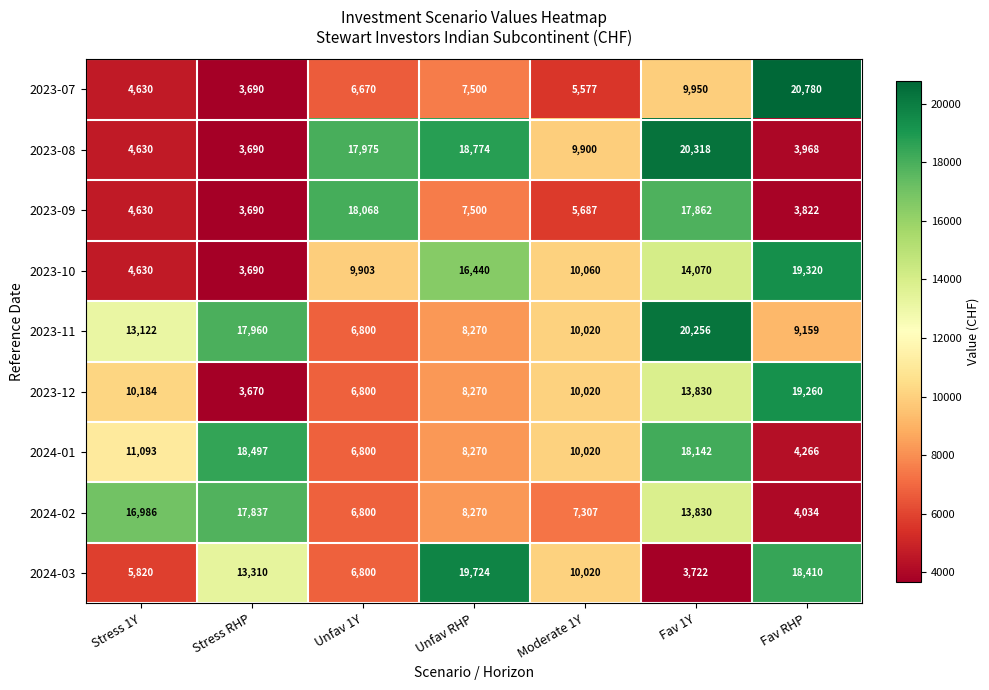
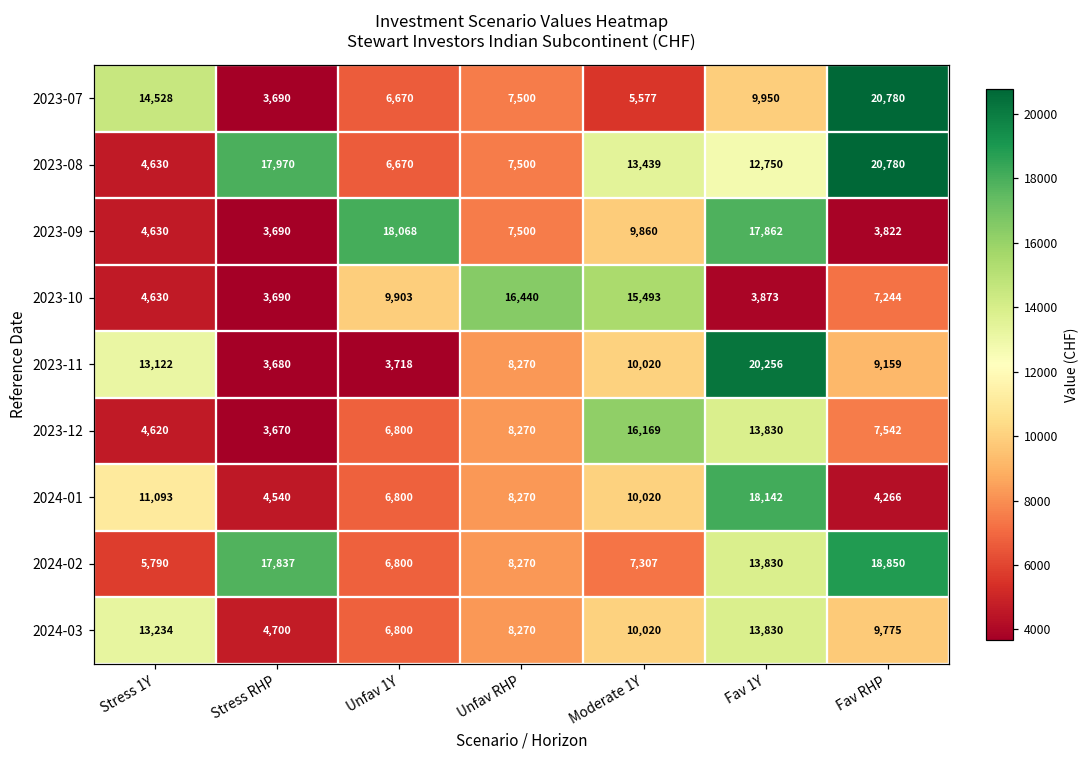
2023-07, Stress 1Y: 4,630 -> 14,528
2023-08, Stress RHP: 3,690 -> 17,970
2023-08, Unfav 1Y: 17,975 -> 6,670
2023-08, Unfav RHP: 18,774 -> 7,500
2023-08, Moderate 1Y: 9,900 -> 13,439
2023-08, Fav 1Y: 20,318 -> 12,750
2023-08, Fav RHP: 3,968 -> 20,780
2023-09, Moderate 1Y: 5,687 -> 9,860
2023-10, Moderate 1Y: 10,060 -> 15,493
2023-10, Fav 1Y: 14,070 -> 3,873
2023-10, Fav RHP: 19,320 -> 7,244
2023-11, Stress RHP: 17,960 -> 3,680
2023-11, Unfav 1Y: 6,800 -> 3,718
2023-12, Stress 1Y: 10,184 -> 4,620
2023-12, Moderate 1Y: 10,020 -> 16,169
2023-12, Fav RHP: 19,260 -> 7,542
2024-01, Stress RHP: 18,497 -> 4,540
2024-02, Stress 1Y: 16,986 -> 5,790
2024-02, Fav RHP: 4,034 -> 18,850
2024-03, Stress 1Y: 5,820 -> 13,234
2024-03, Stress RHP: 13,310 -> 4,700
2024-03, Unfav RHP: 19,724 -> 8,270
2024-03, Fav 1Y: 3,722 -> 13,830
2024-03, Fav RHP: 18,410 -> 9,775
